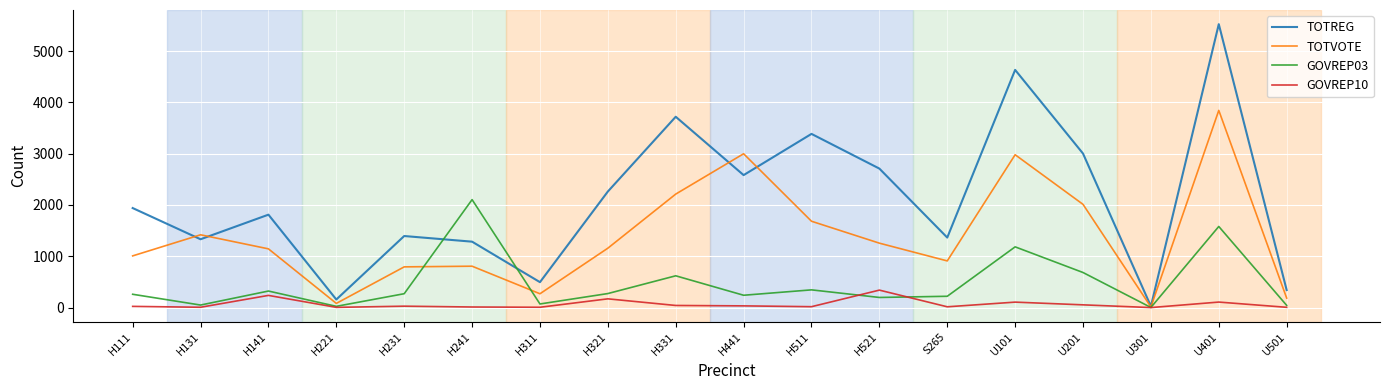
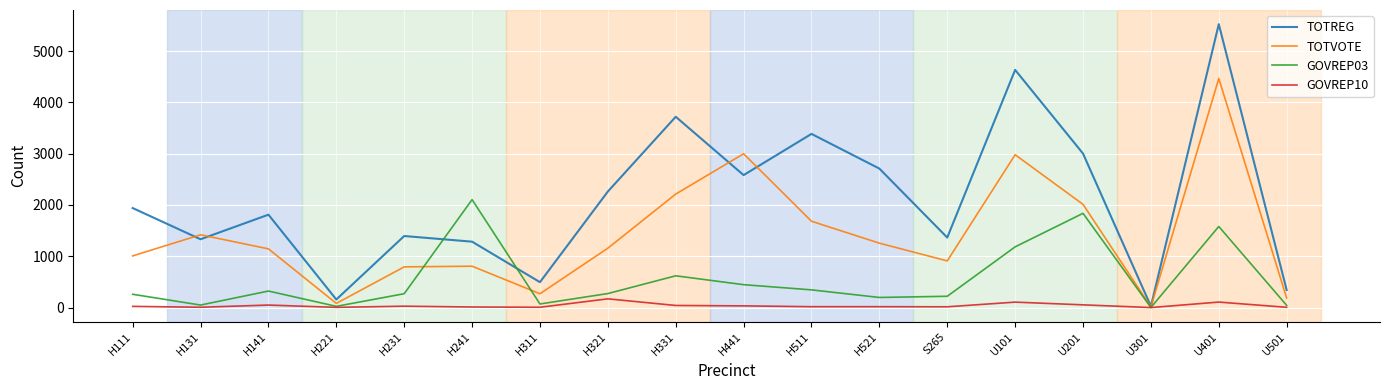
GOVREP10, H141: 200 -> 100
GOVREP03, H441: 200 -> 400
GOVREP10, H521: 300 -> 0
GOVREP03, U201: 700 -> 1800
TOTVOTE, U401: 3800 -> 4500
